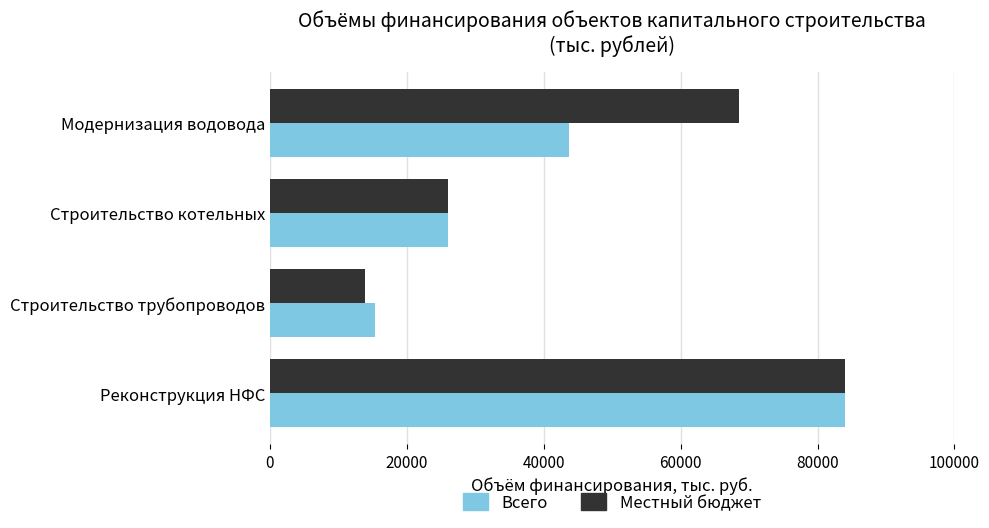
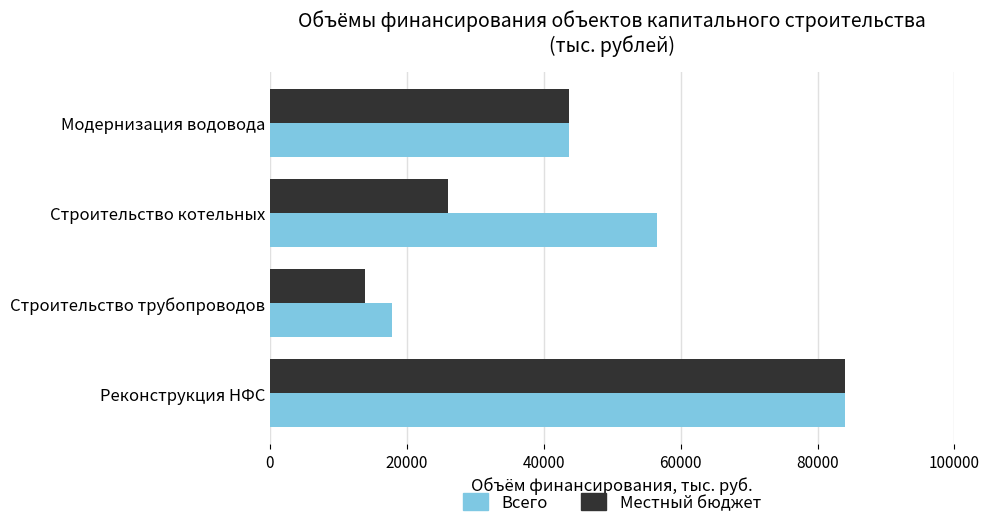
Местный бюджет, Модернизация водовода: 69000 -> 44000
Всего, Строительство котельных: 26000 -> 57000
Всего, Строительство трубопроводов: 15000 -> 18000
